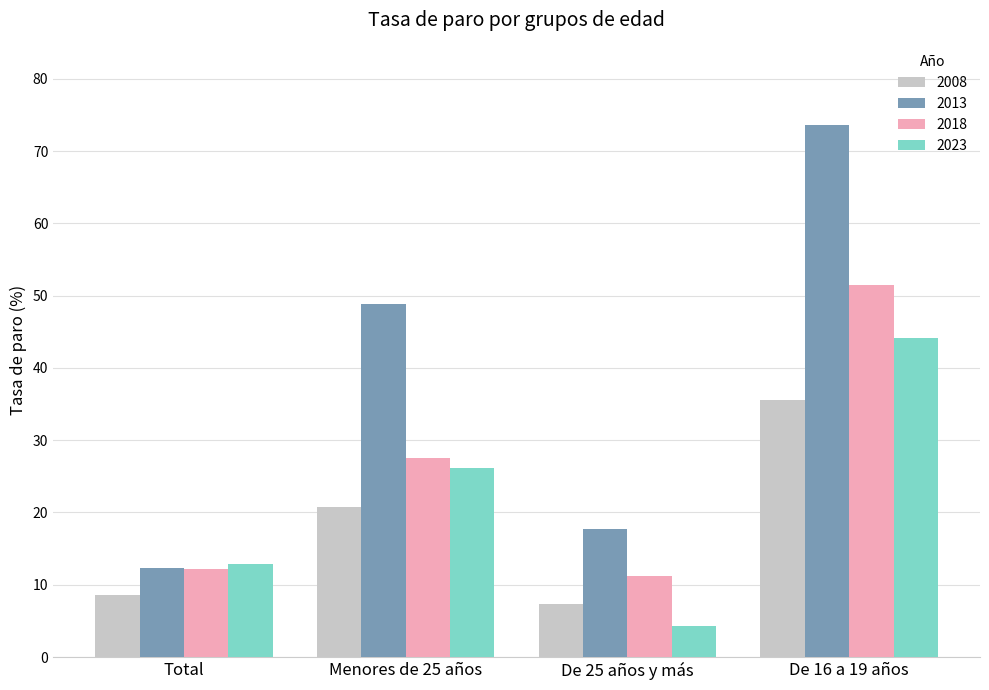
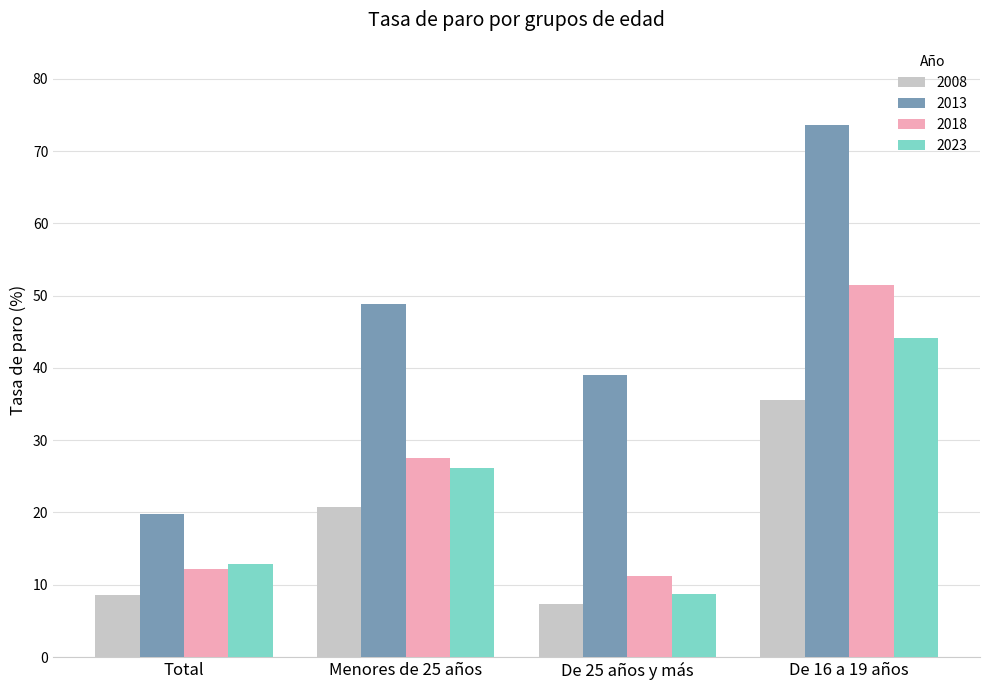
2013, Total: 12 -> 20
2013, De 25 años y más: 18 -> 39
2023, De 25 años y más: 4 -> 9
